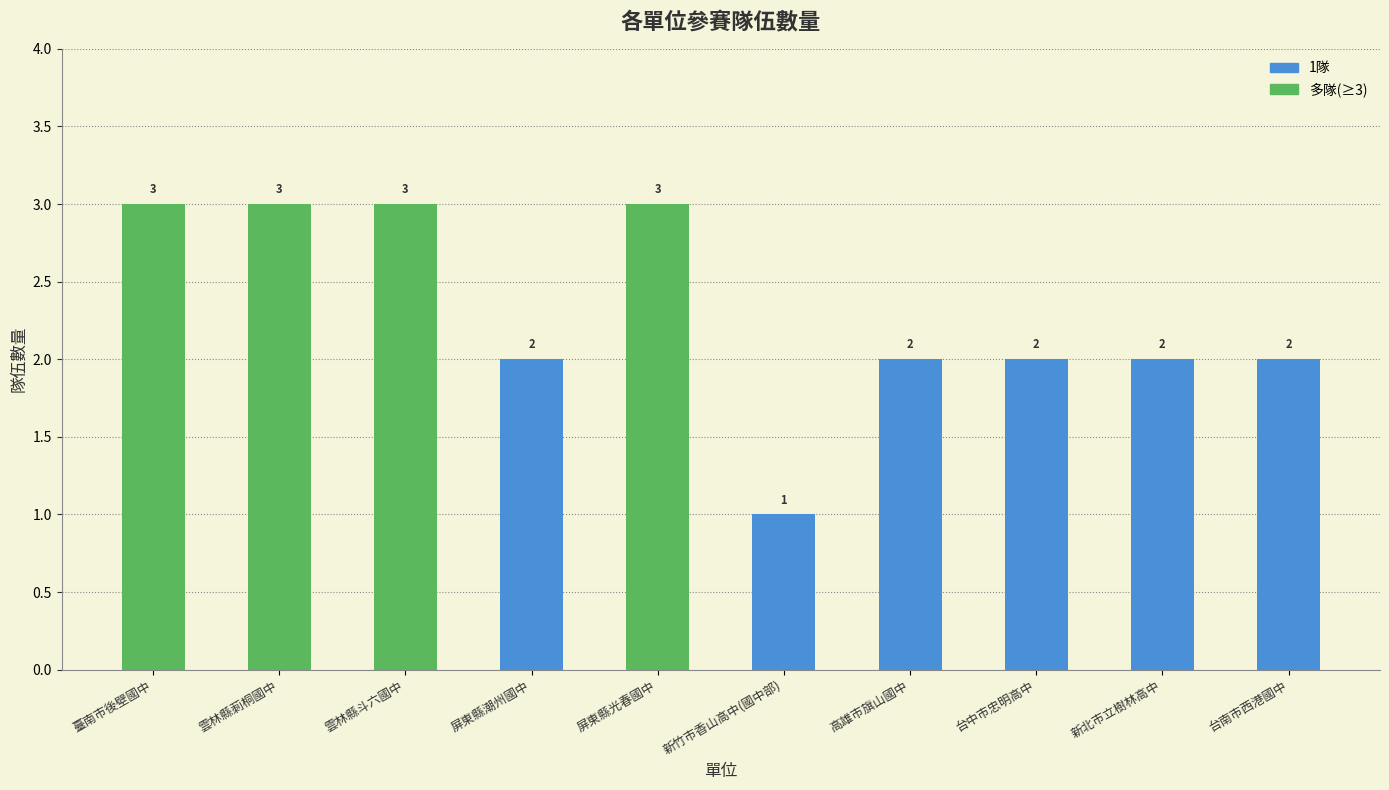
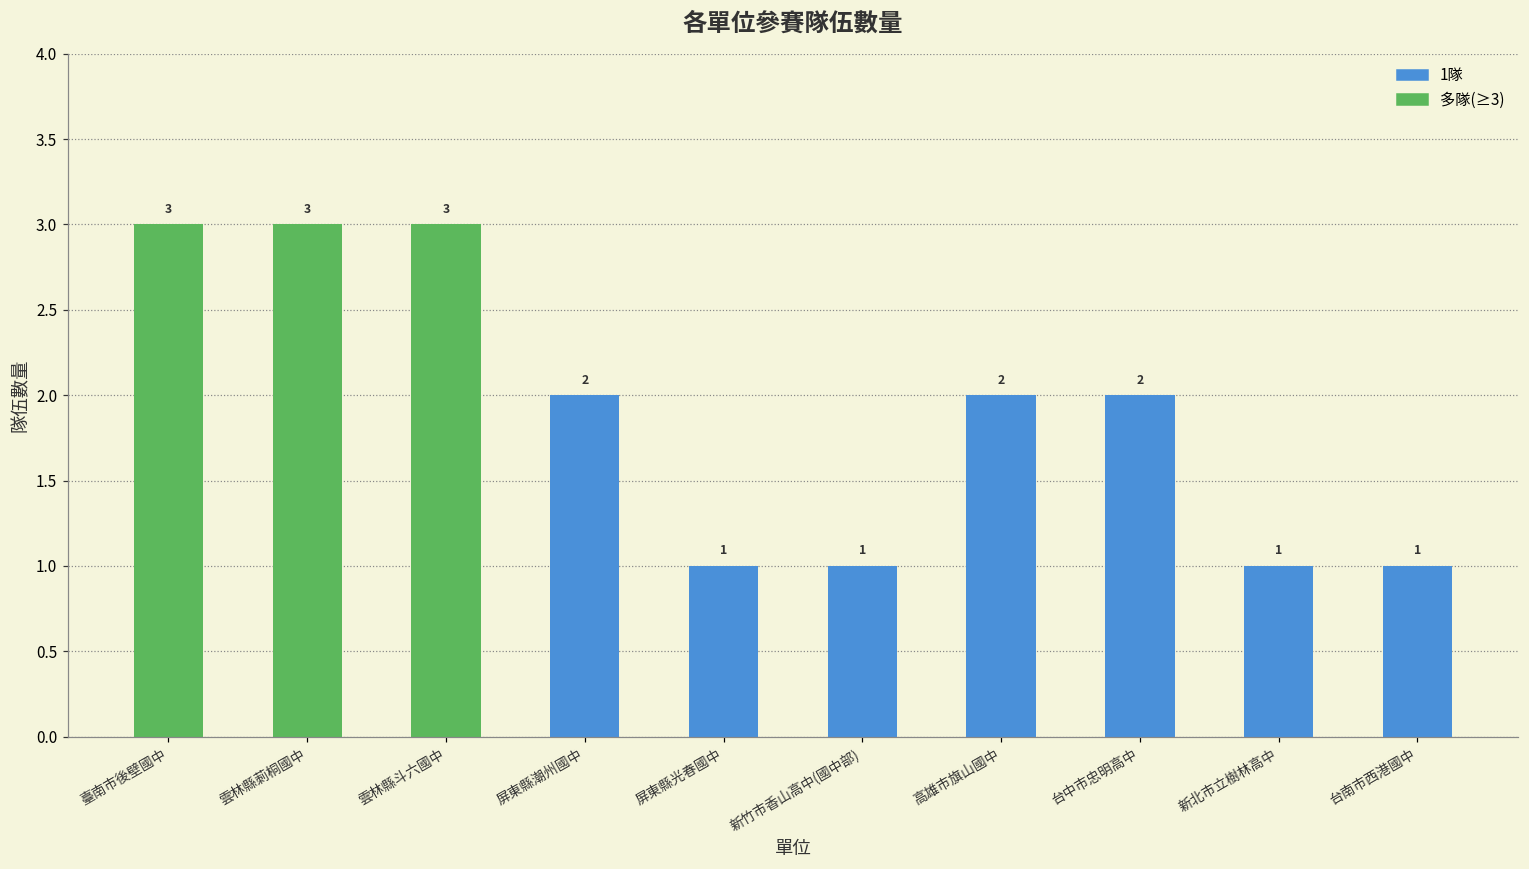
屏東縣光春國中: 3 -> 1
新北市立樹林高中: 2 -> 1
台南市西港國中: 2 -> 1
